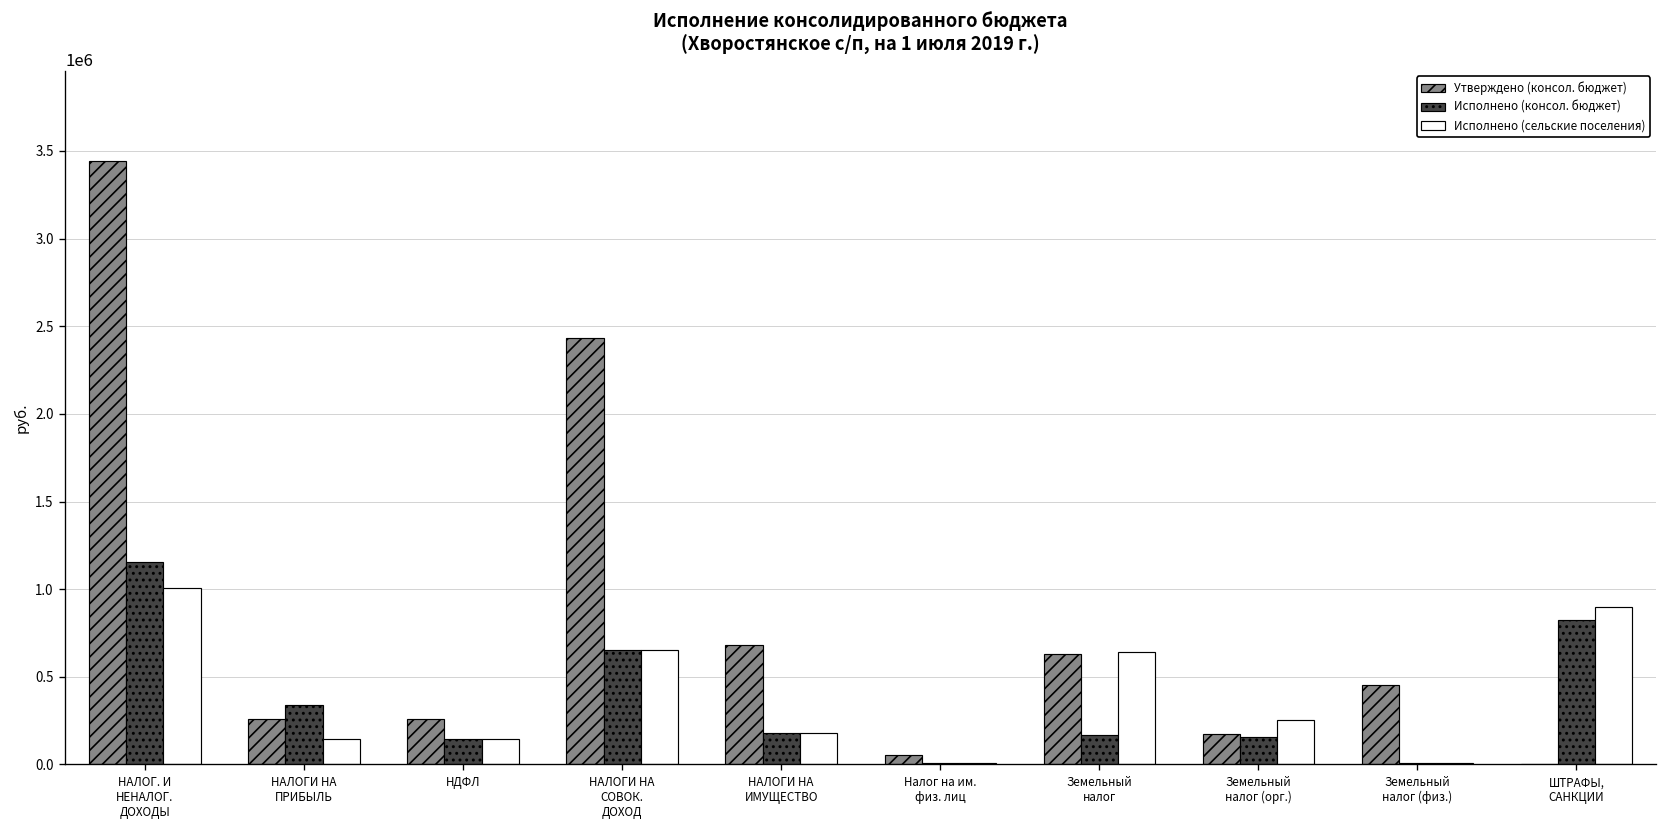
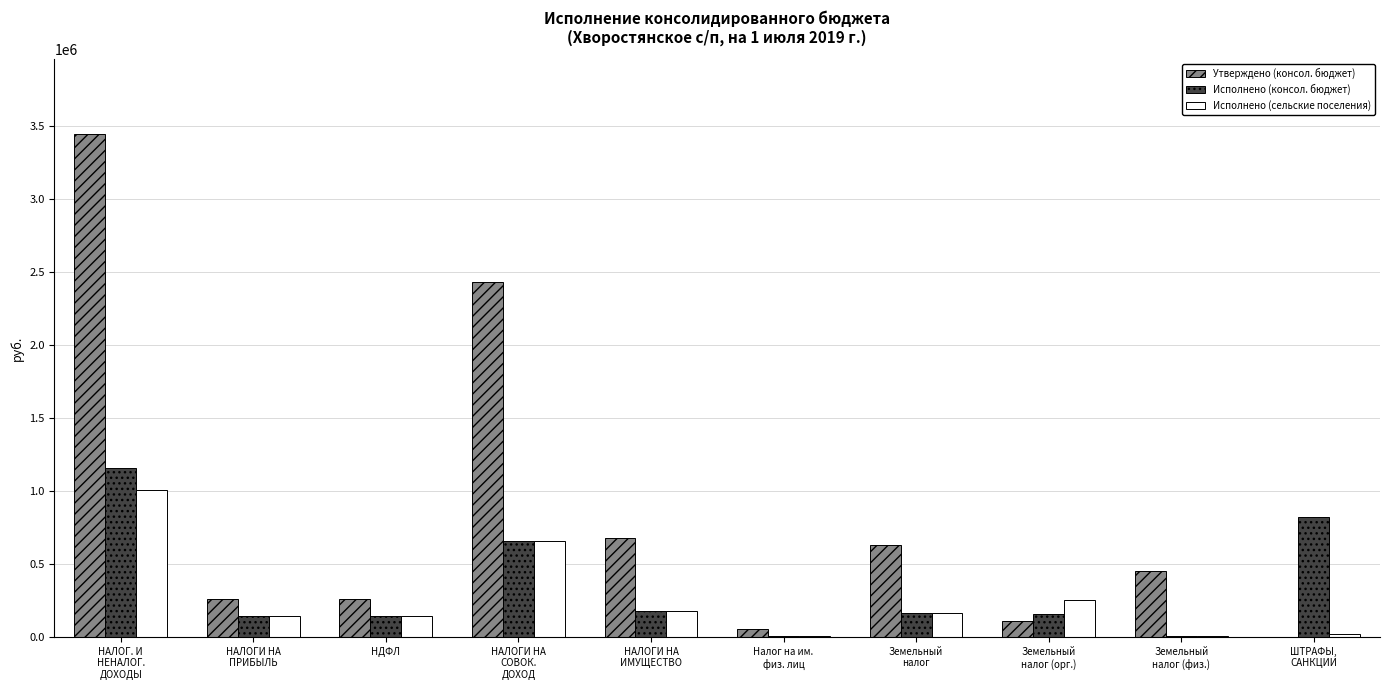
Исполнено (консол. бюджет), НАЛОГИ НА ПРИБЫЛЬ: 340000 -> 150000
Исполнено (сельские поселения), Земельный налог: 640000 -> 170000
Утверждено (консол. бюджет), Земельный налог (орг.): 180000 -> 110000
Исполнено (сельские поселения), ШТРАФЫ, САНКЦИИ: 900000 -> 20000
